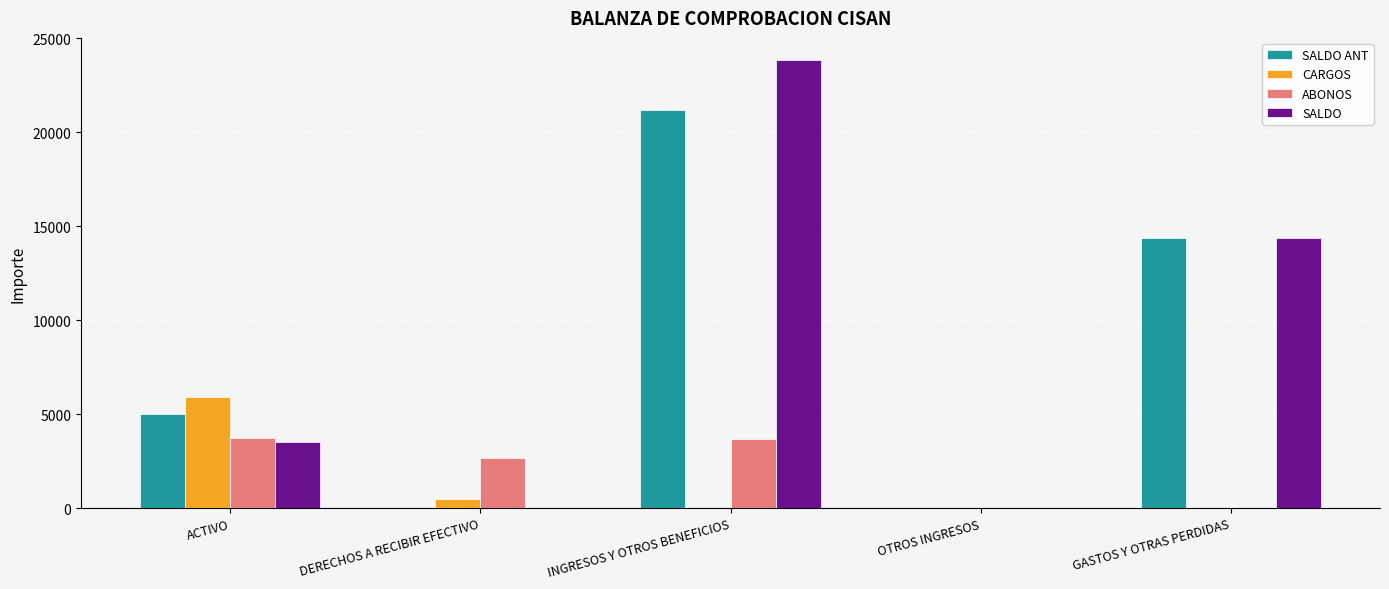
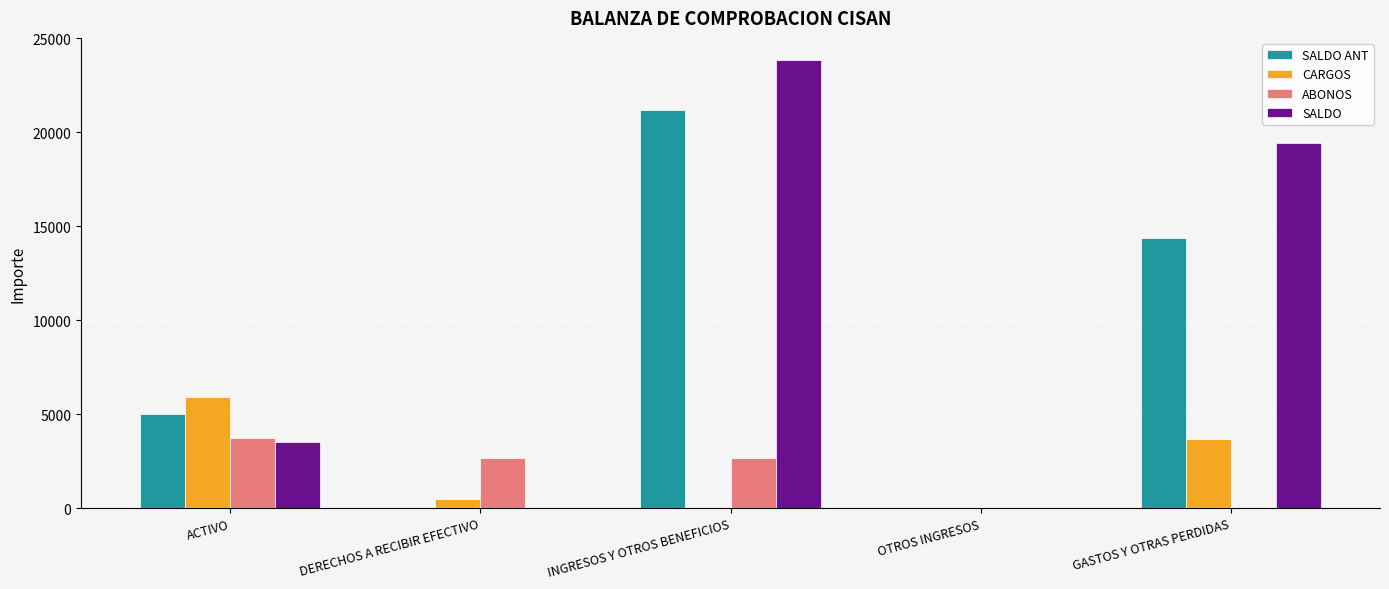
ABONOS, INGRESOS Y OTROS BENEFICIOS: 3700 -> 2600
CARGOS, GASTOS Y OTRAS PERDIDAS: 0 -> 3700
SALDO, GASTOS Y OTRAS PERDIDAS: 14400 -> 19400
